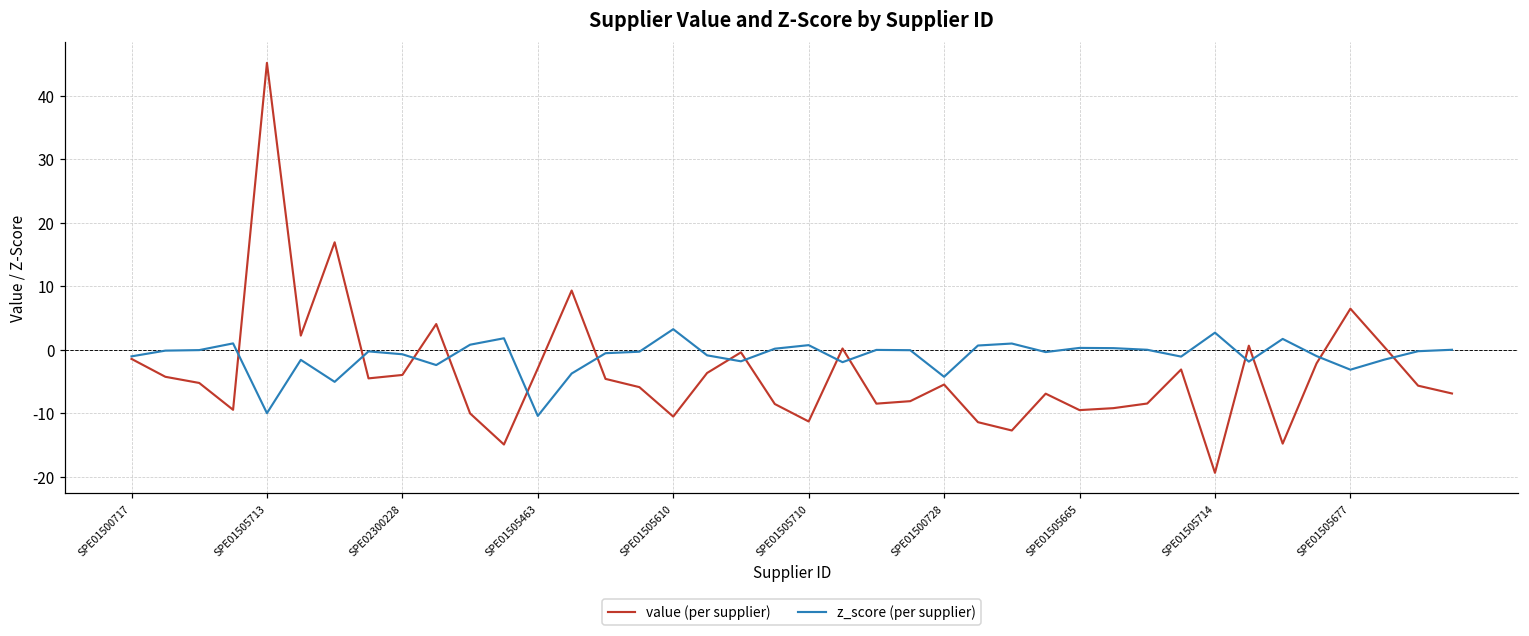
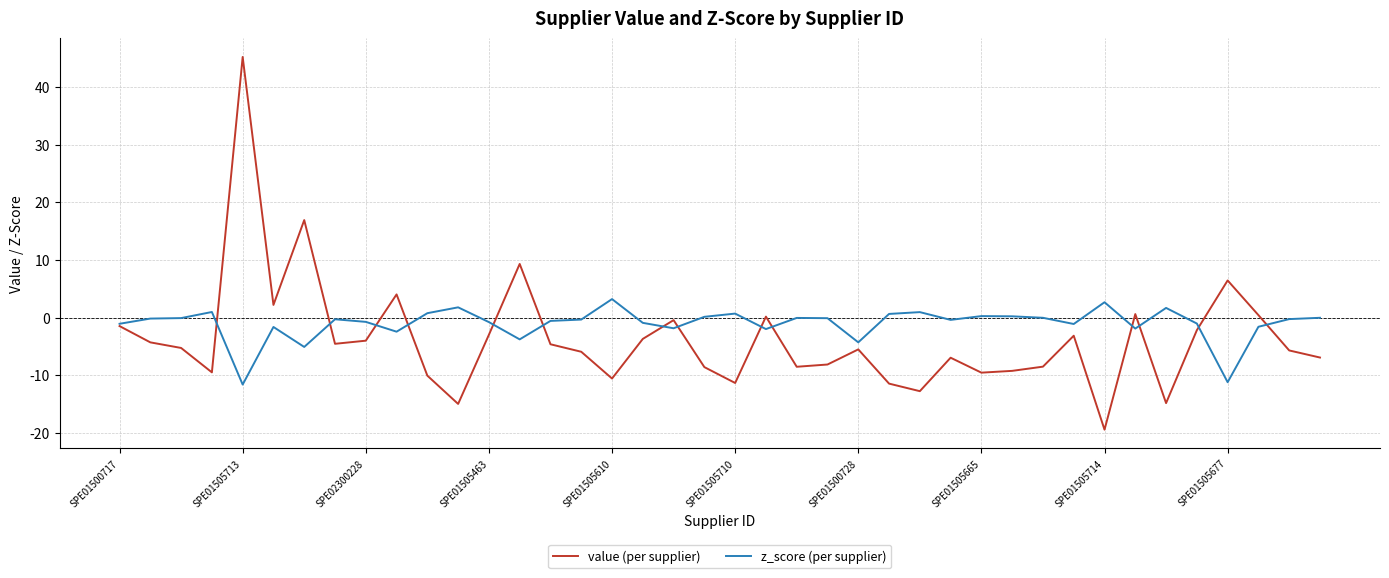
z_score (per supplier), SPE01505713: -10 -> -12
z_score (per supplier), SPE01505463: -10 -> -1
z_score (per supplier), SPE01505677: -3 -> -11
